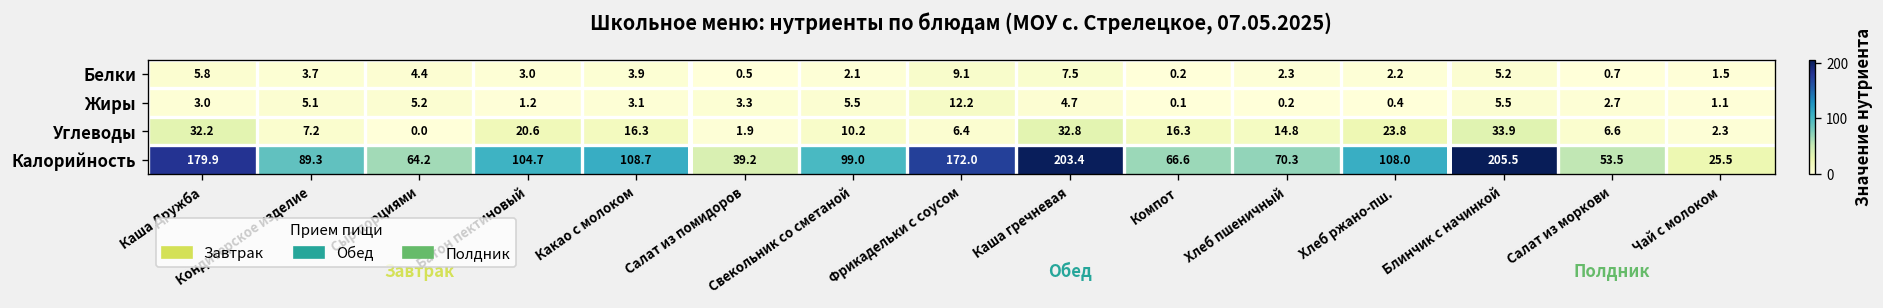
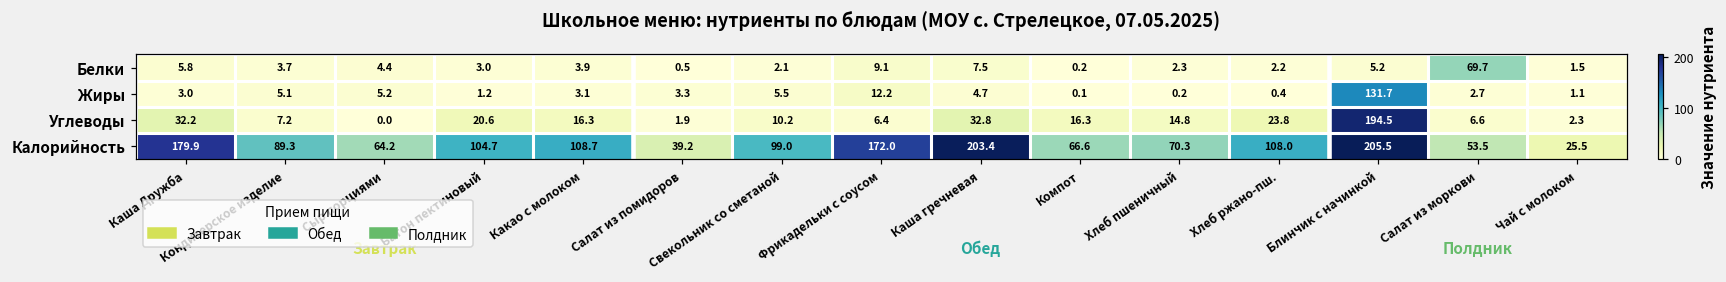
Белки, Салат из моркови: 0.7 -> 69.7
Жиры, Блинчик с начинкой: 5.5 -> 131.7
Углеводы, Блинчик с начинкой: 33.9 -> 194.5
